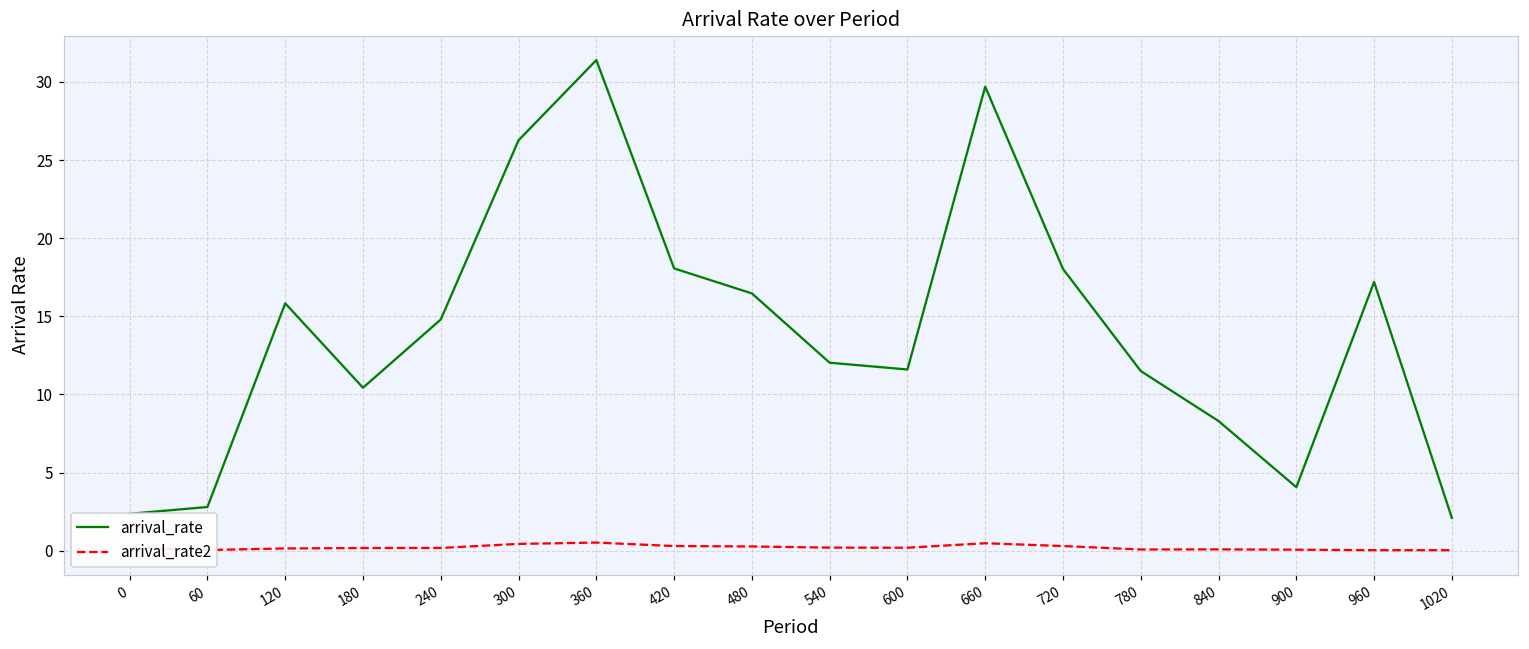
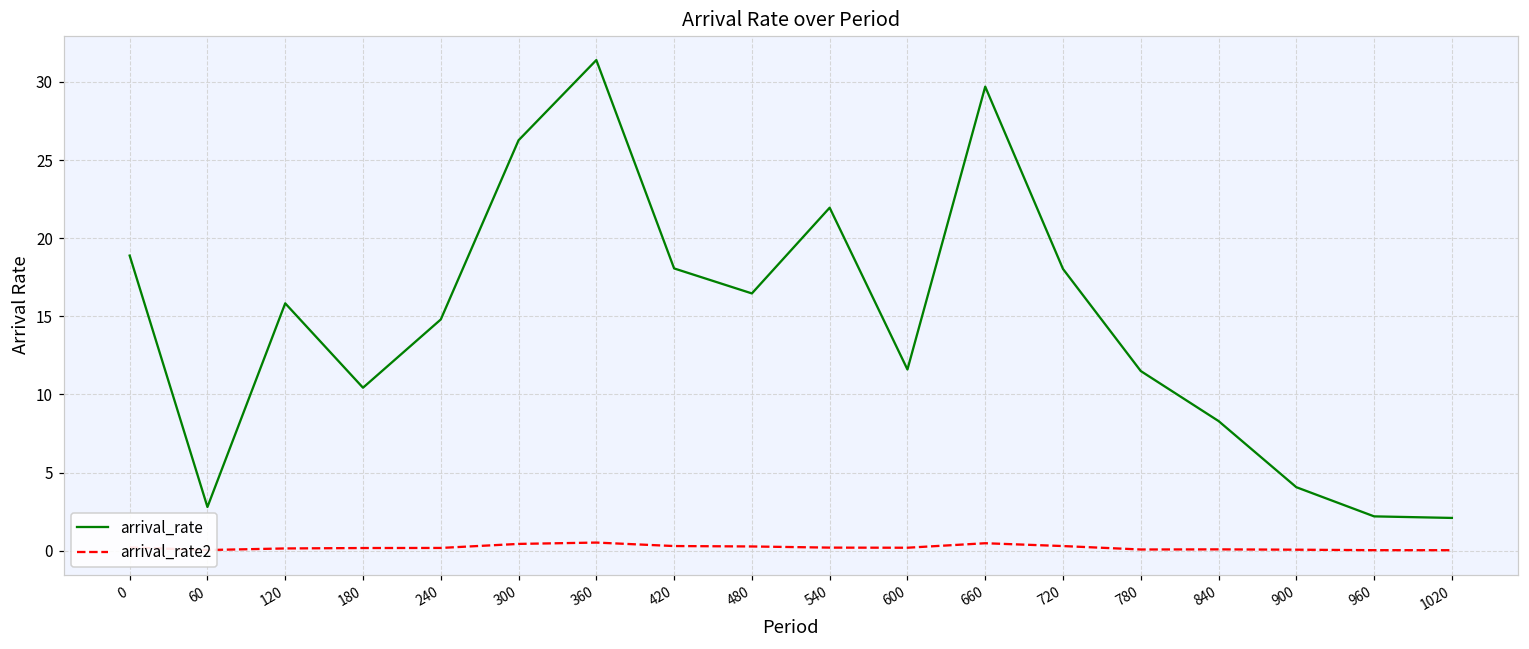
arrival_rate, 0: 2.4 -> 18.9
arrival_rate, 540: 12.0 -> 22.0
arrival_rate, 960: 17.2 -> 2.2
